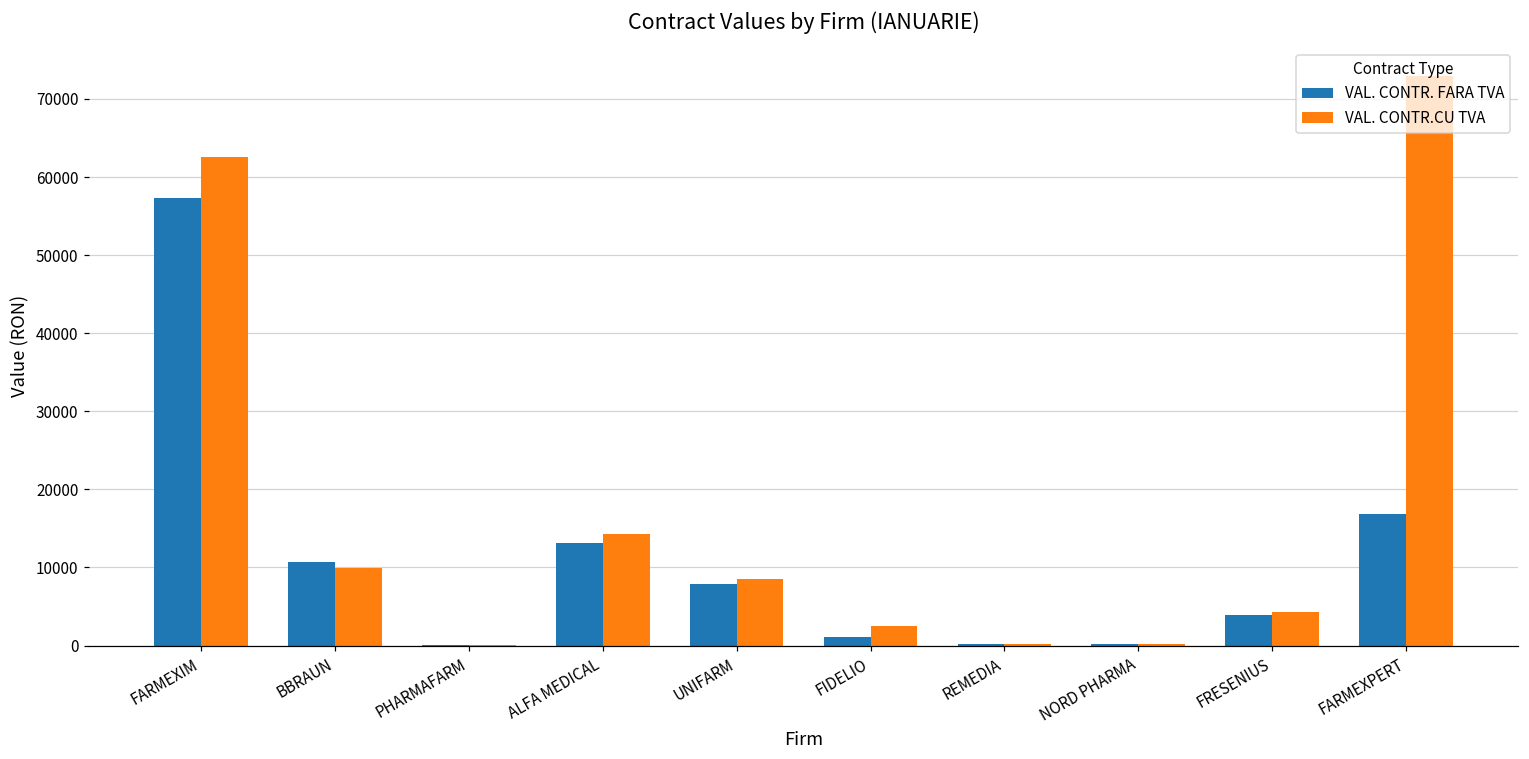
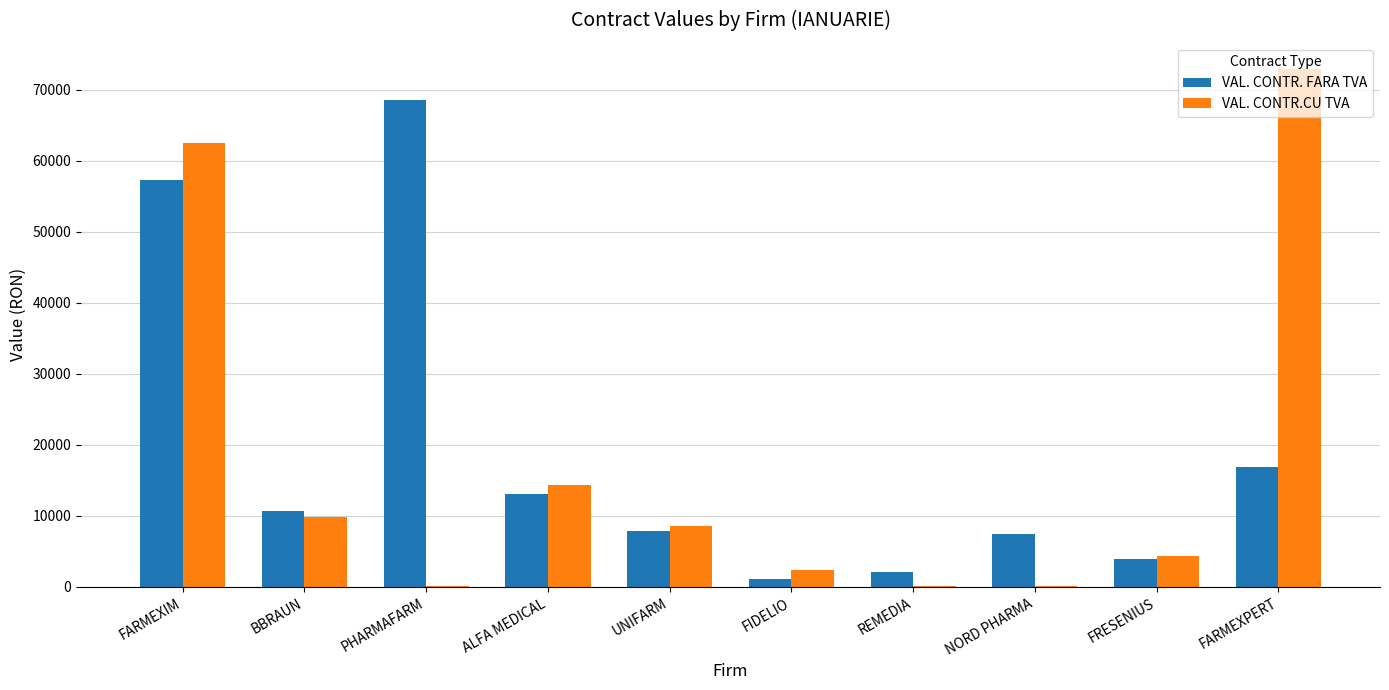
VAL. CONTR. FARA TVA, PHARMAFARM: 0 -> 69000
VAL. CONTR. FARA TVA, REMEDIA: 0 -> 2000
VAL. CONTR. FARA TVA, NORD PHARMA: 0 -> 7000
